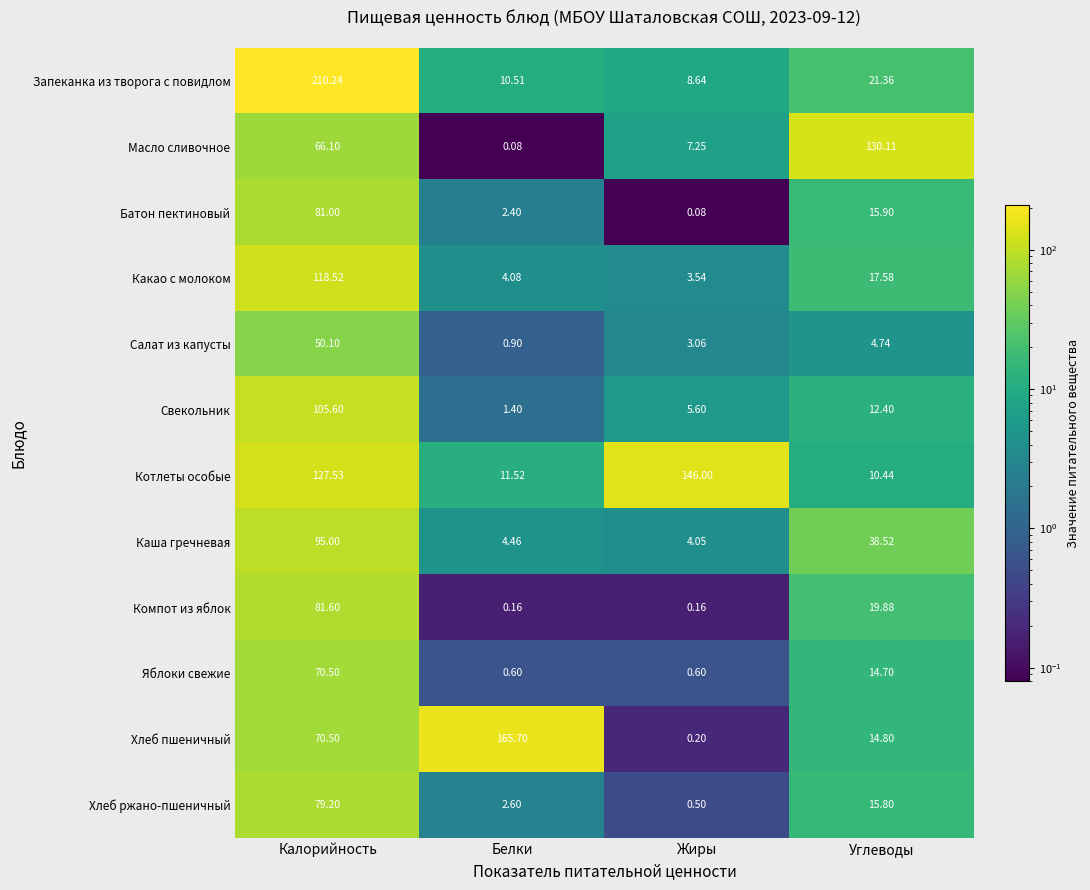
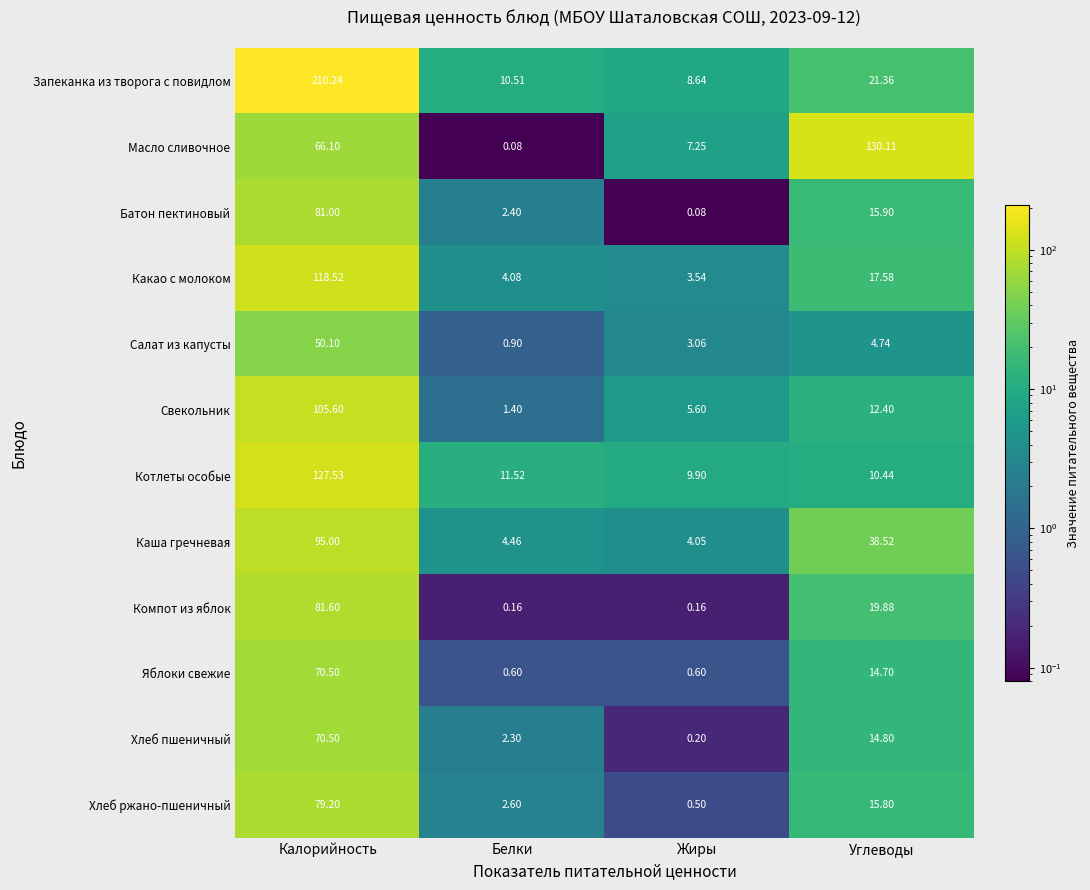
Котлеты особые, Жиры: 146.00 -> 9.90
Хлеб пшеничный, Белки: 165.70 -> 2.30
